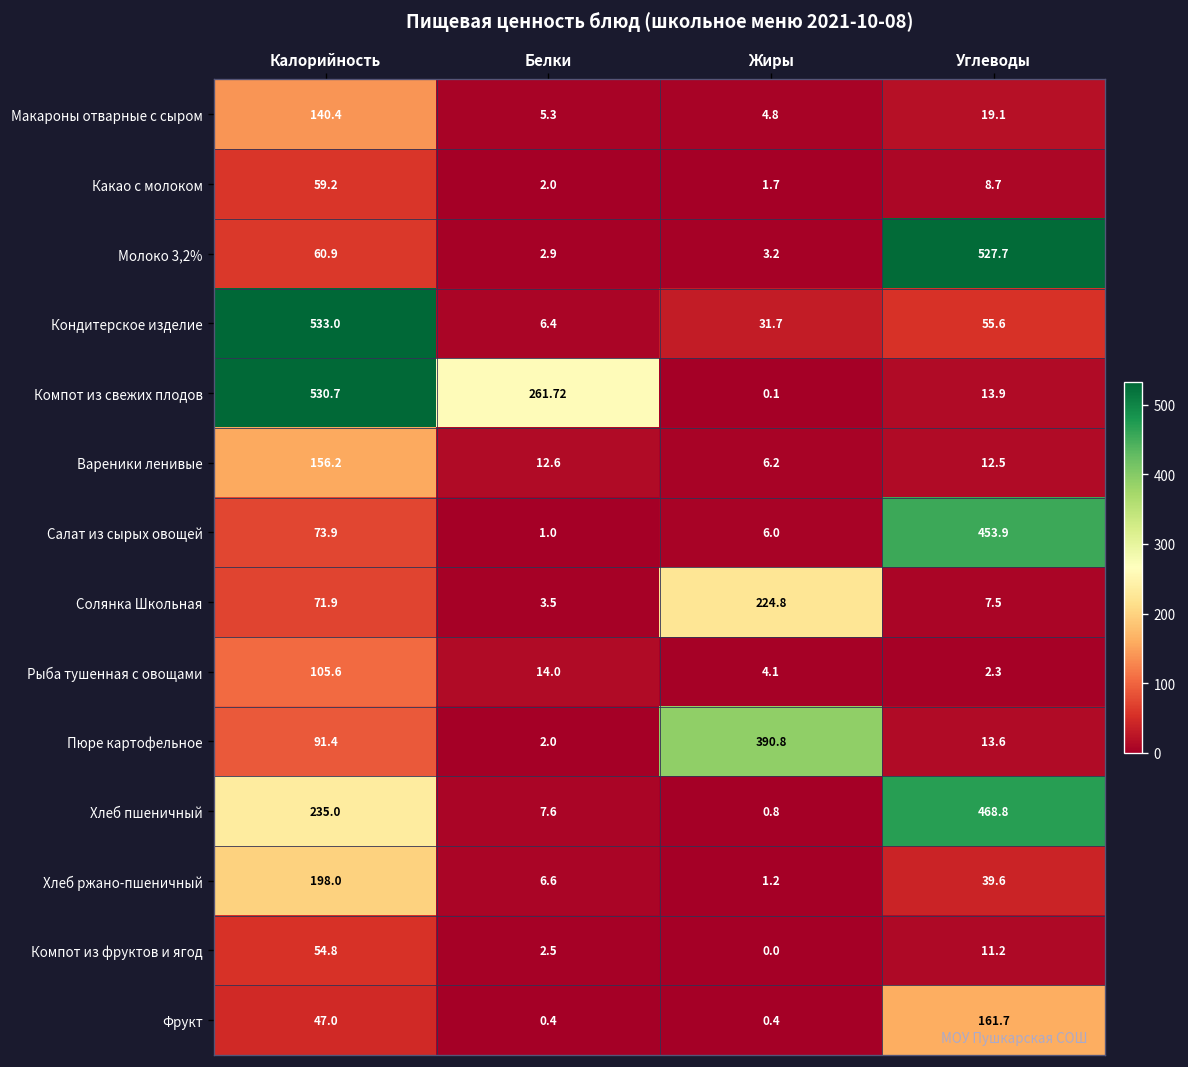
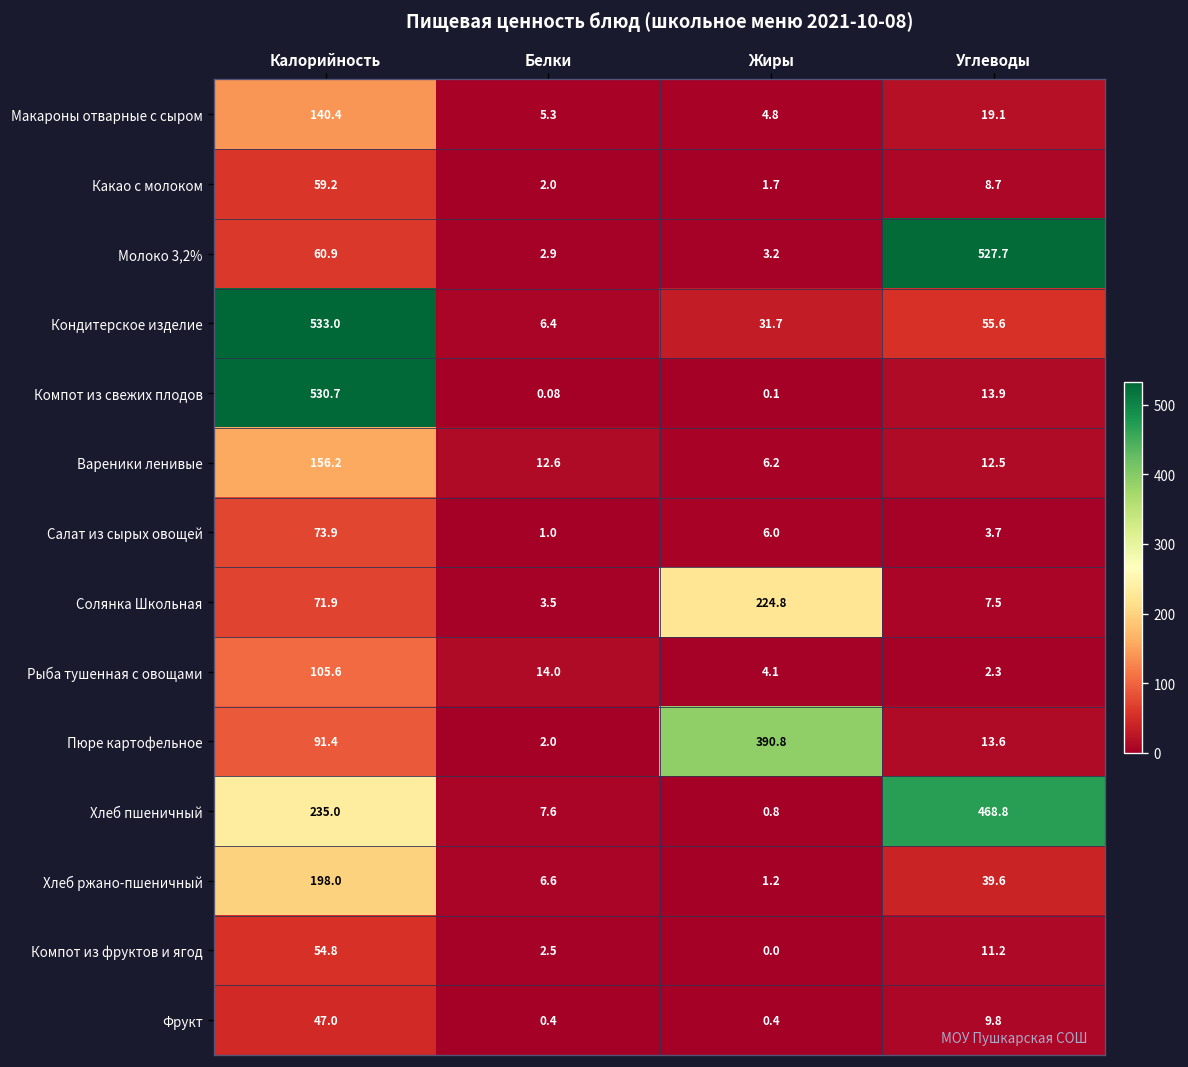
Компот из свежих плодов, Белки: 261.72 -> 0.08
Салат из сырых овощей, Углеводы: 453.9 -> 3.7
Фрукт, Углеводы: 161.7 -> 9.8
